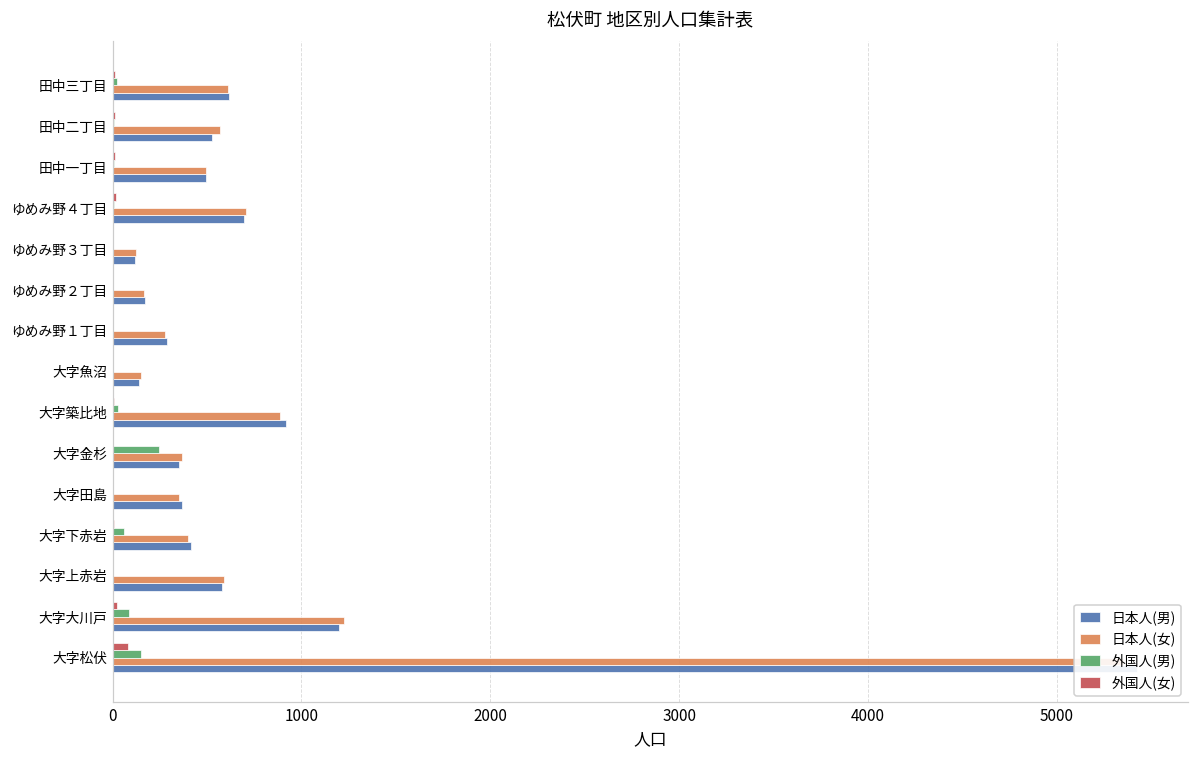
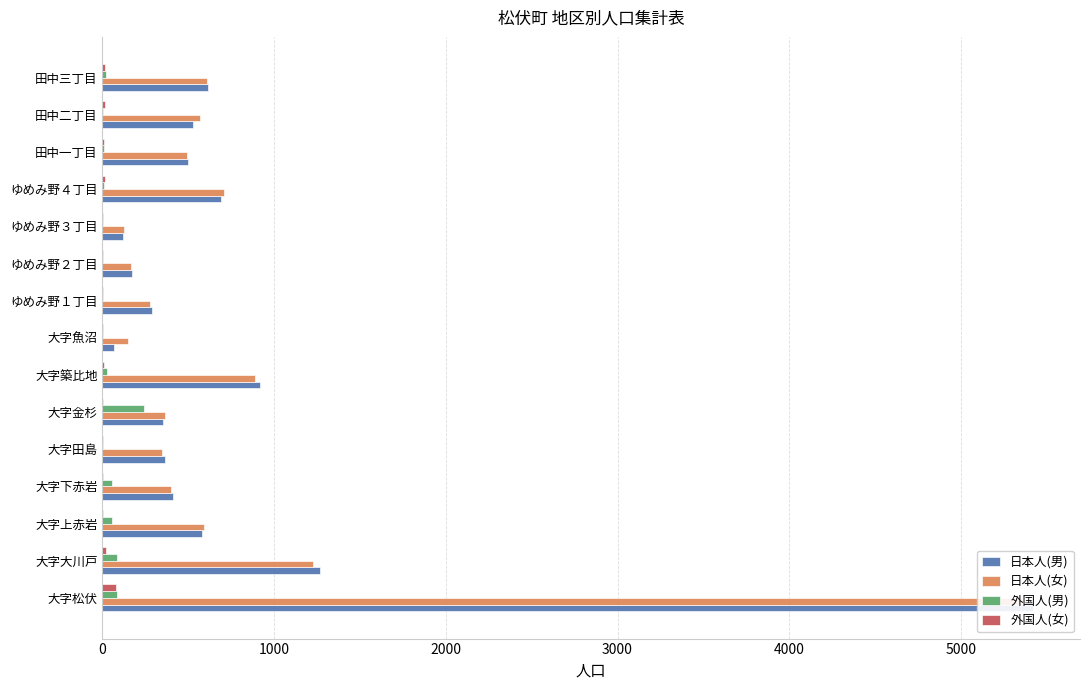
日本人(男), 大字魚沼: 140 -> 70
外国人(男), 大字上赤岩: 0 -> 60
日本人(男), 大字大川戸: 1200 -> 1270
外国人(男), 大字松伏: 150 -> 80
